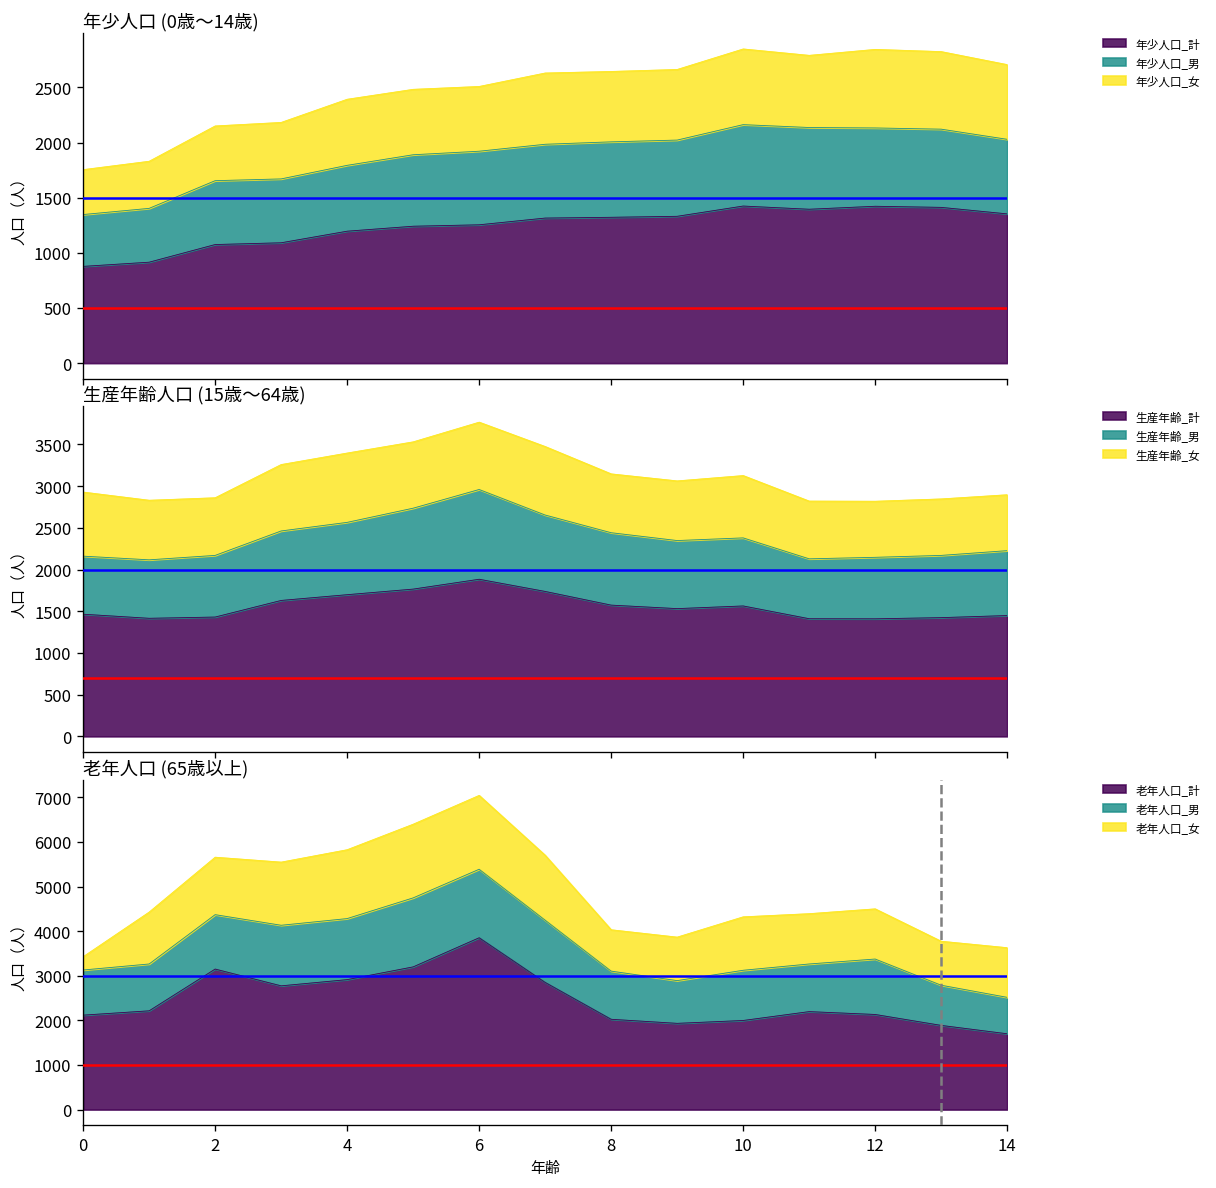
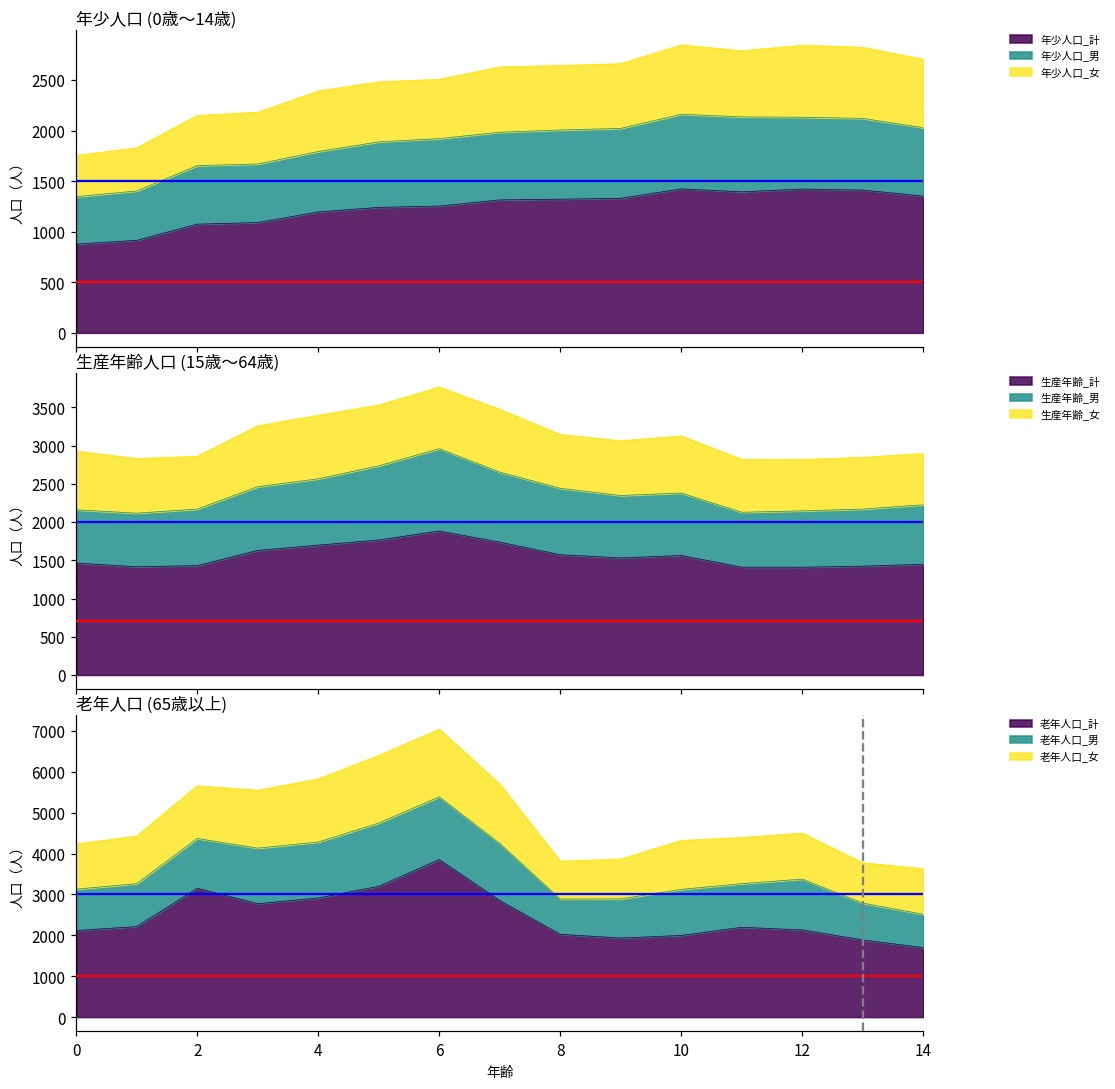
老年人口 (65歳以上), 老年人口_女, 0: 300 -> 1100
老年人口 (65歳以上), 老年人口_男, 8: 1100 -> 900
